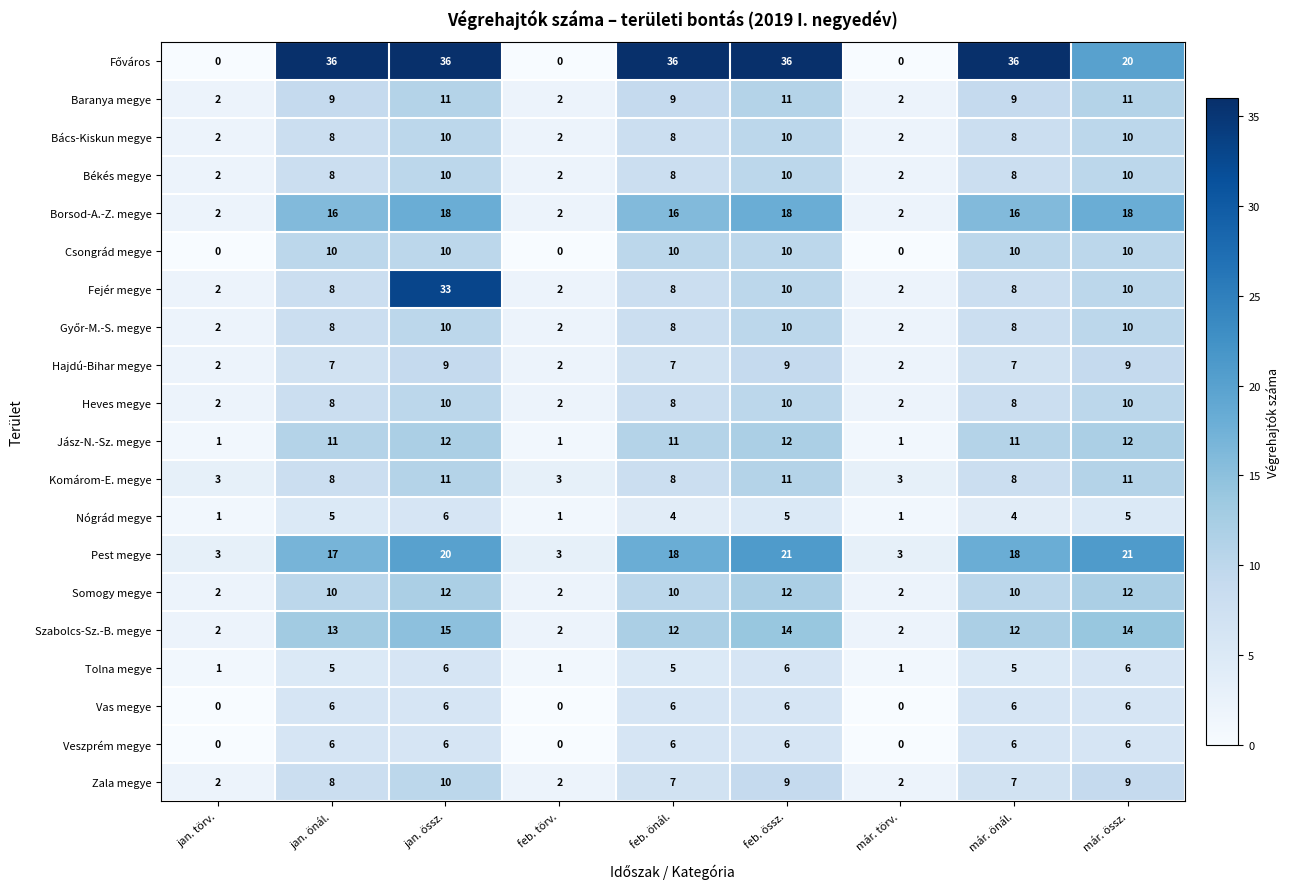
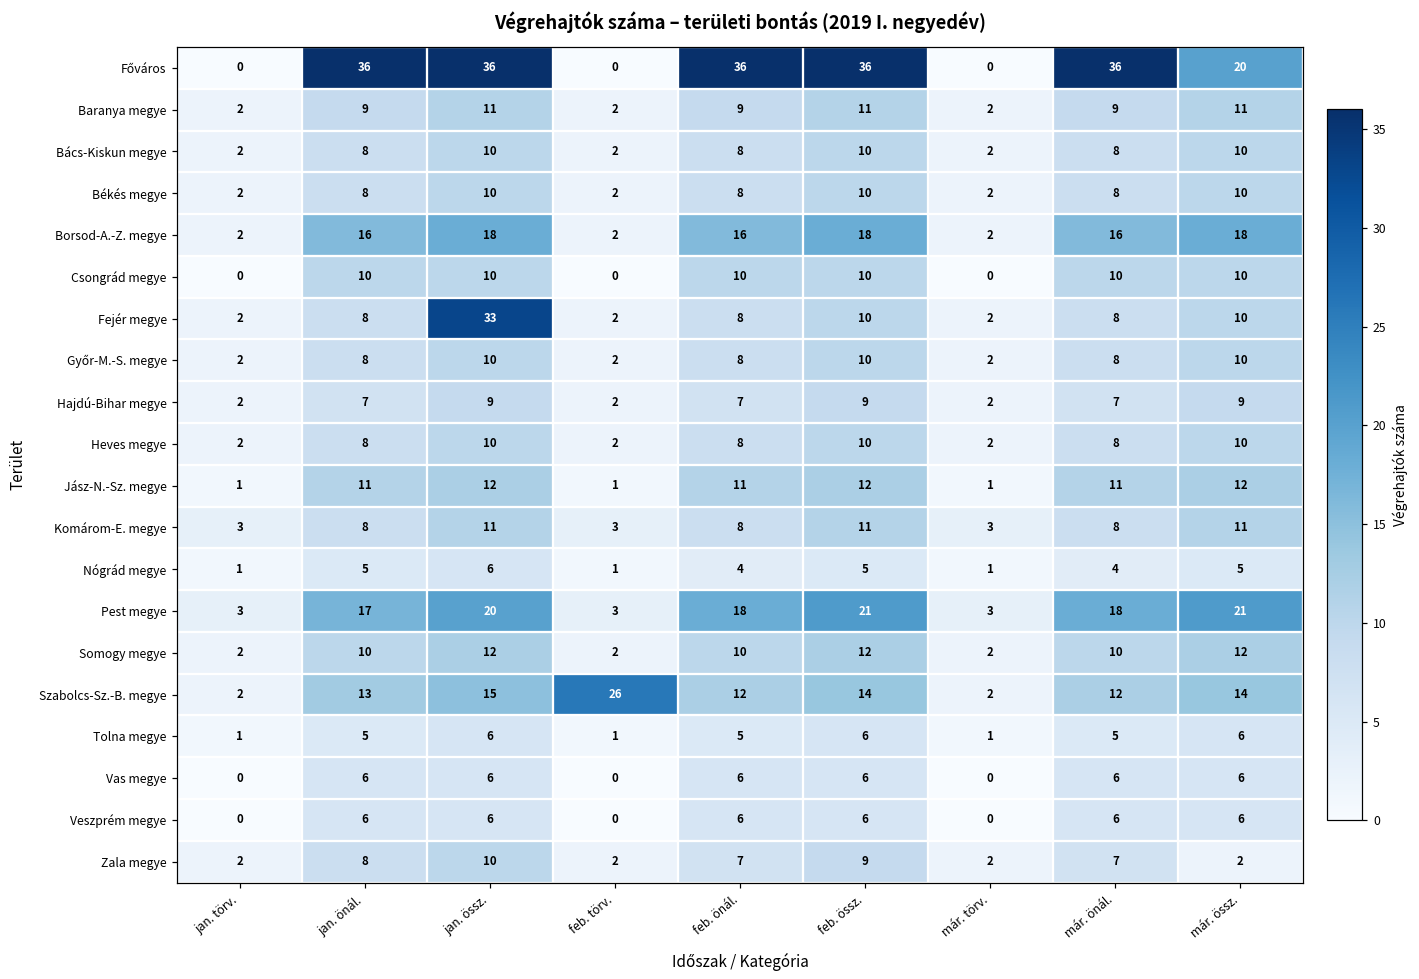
Szabolcs-Sz.-B. megye, feb. törv.: 2 -> 26
Zala megye, már. össz.: 9 -> 2
